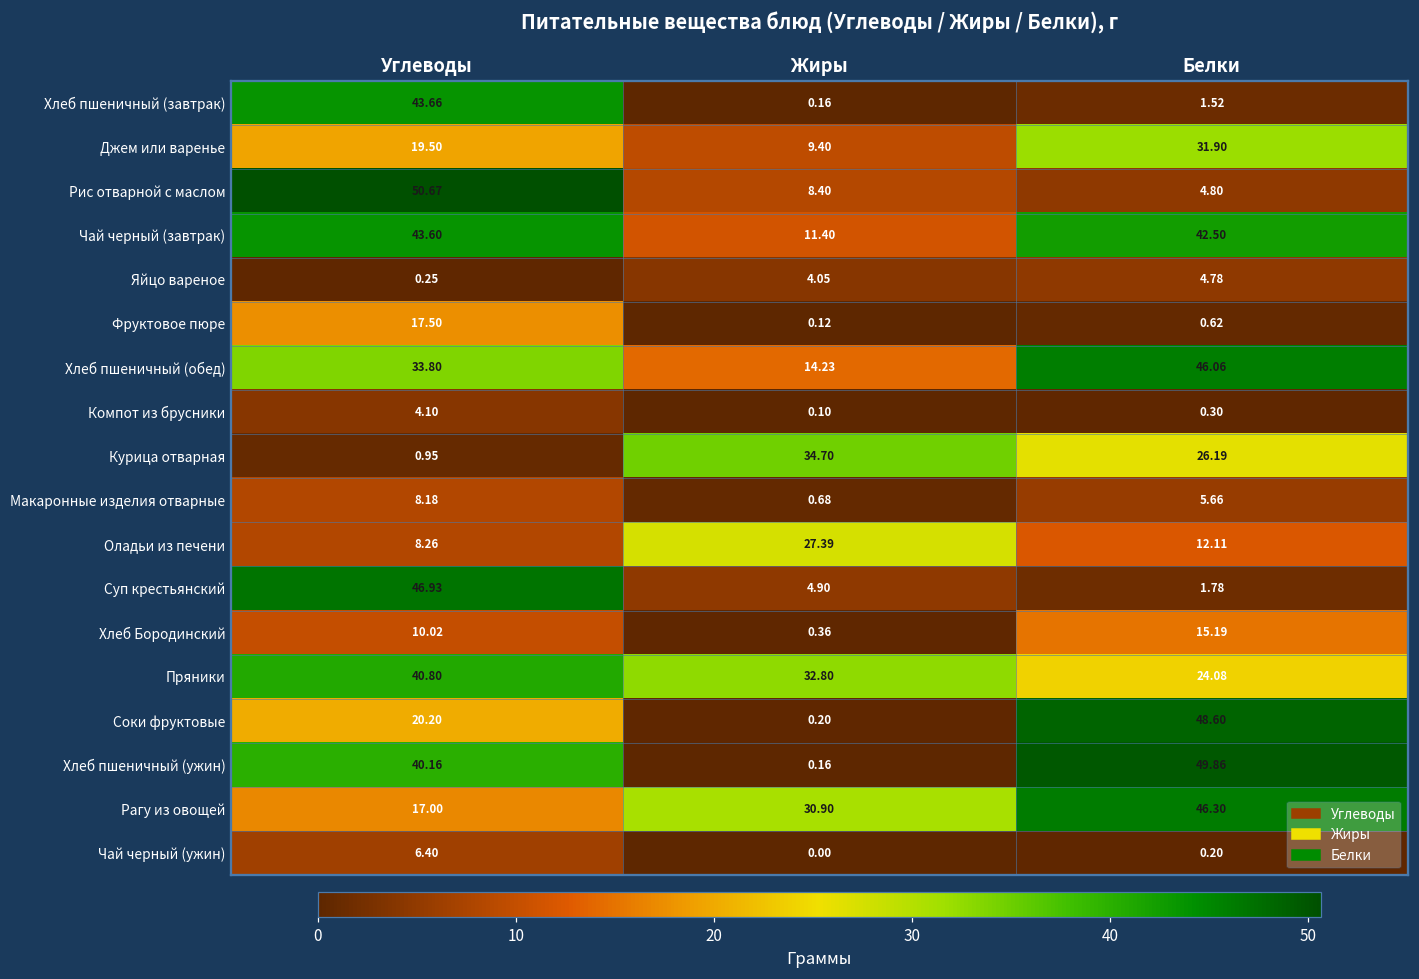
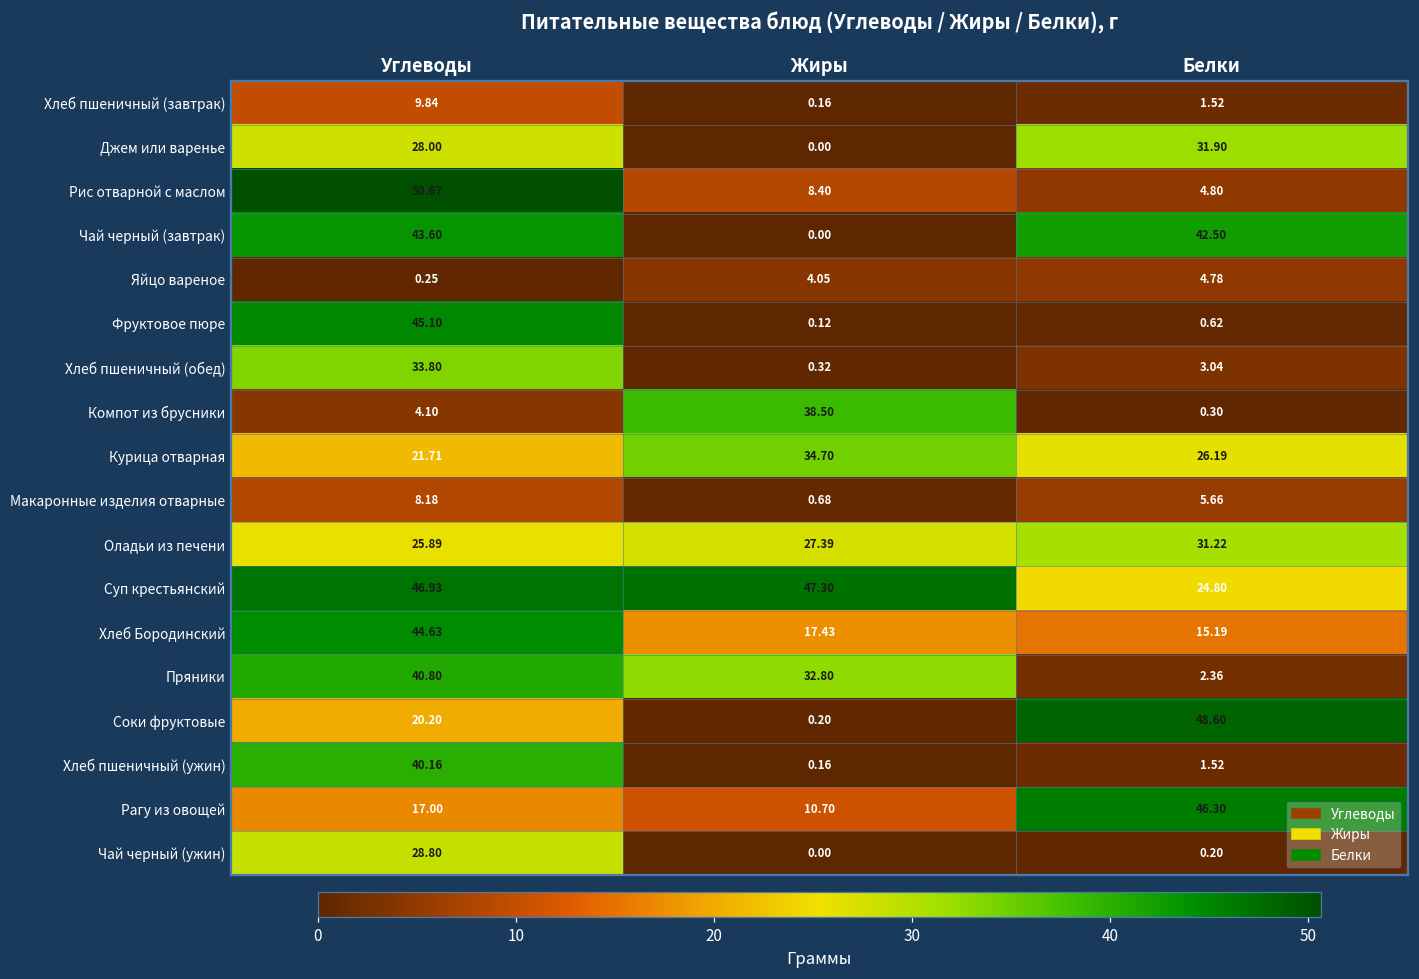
Хлеб пшеничный (завтрак), Углеводы: 43.66 -> 9.84
Джем или варенье, Углеводы: 19.50 -> 28.00
Джем или варенье, Жиры: 9.40 -> 0.00
Чай черный (завтрак), Жиры: 11.40 -> 0.00
Фруктовое пюре, Углеводы: 17.50 -> 45.10
Хлеб пшеничный (обед), Жиры: 14.23 -> 0.32
Хлеб пшеничный (обед), Белки: 46.06 -> 3.04
Компот из брусники, Жиры: 0.10 -> 38.50
Курица отварная, Углеводы: 0.95 -> 21.71
Оладьи из печени, Углеводы: 8.26 -> 25.89
Оладьи из печени, Белки: 12.11 -> 31.22
Суп крестьянский, Жиры: 4.90 -> 47.30
Суп крестьянский, Белки: 1.78 -> 24.80
Хлеб Бородинский, Углеводы: 10.02 -> 44.63
Хлеб Бородинский, Жиры: 0.36 -> 17.43
Пряники, Белки: 24.08 -> 2.36
Хлеб пшеничный (ужин), Белки: 49.86 -> 1.52
Рагу из овощей, Жиры: 30.90 -> 10.70
Чай черный (ужин), Углеводы: 6.40 -> 28.80
